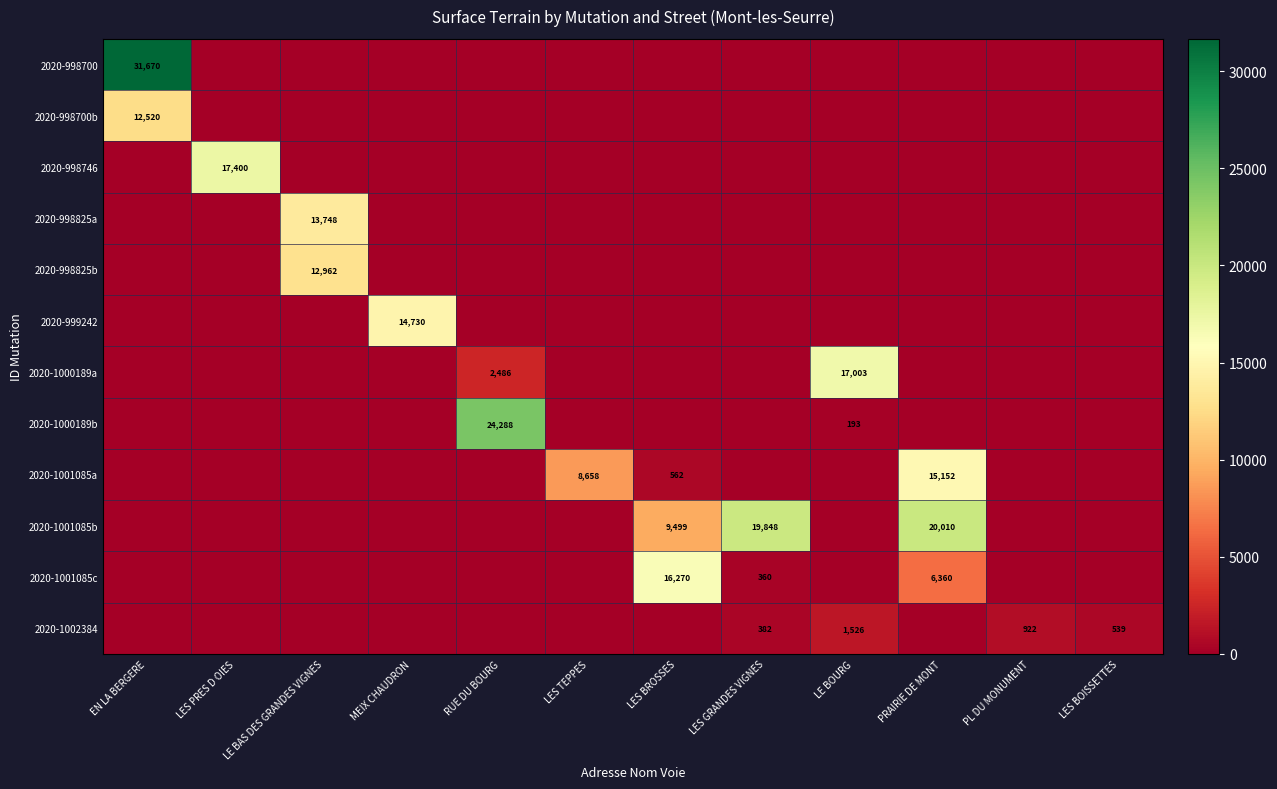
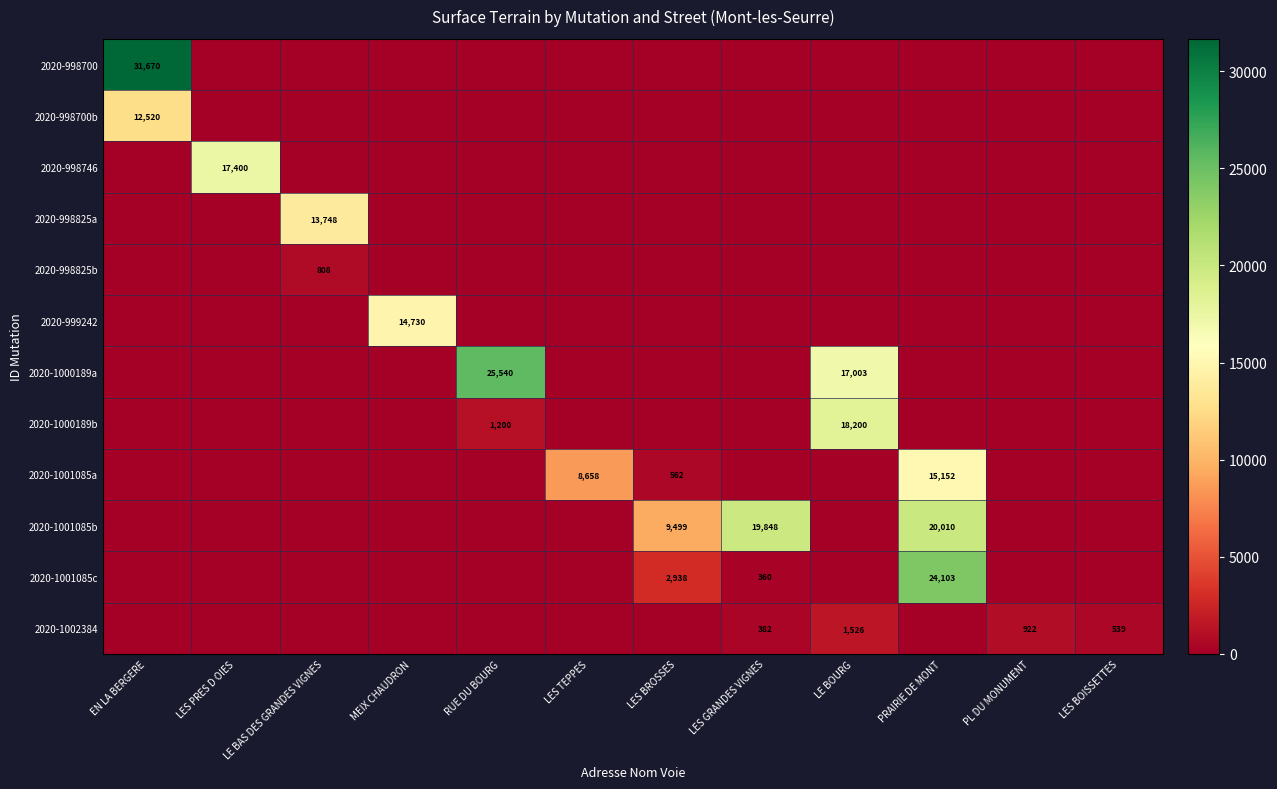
2020-998825b, LE BAS DES GRANDES VIGNES: 12,962 -> 808
2020-1000189a, RUE DU BOURG: 2,486 -> 25,540
2020-1000189b, RUE DU BOURG: 24,288 -> 1,200
2020-1000189b, LE BOURG: 193 -> 18,200
2020-1001085c, LES BROSSES: 16,270 -> 2,938
2020-1001085c, PRAIRIE DE MONT: 6,360 -> 24,103
